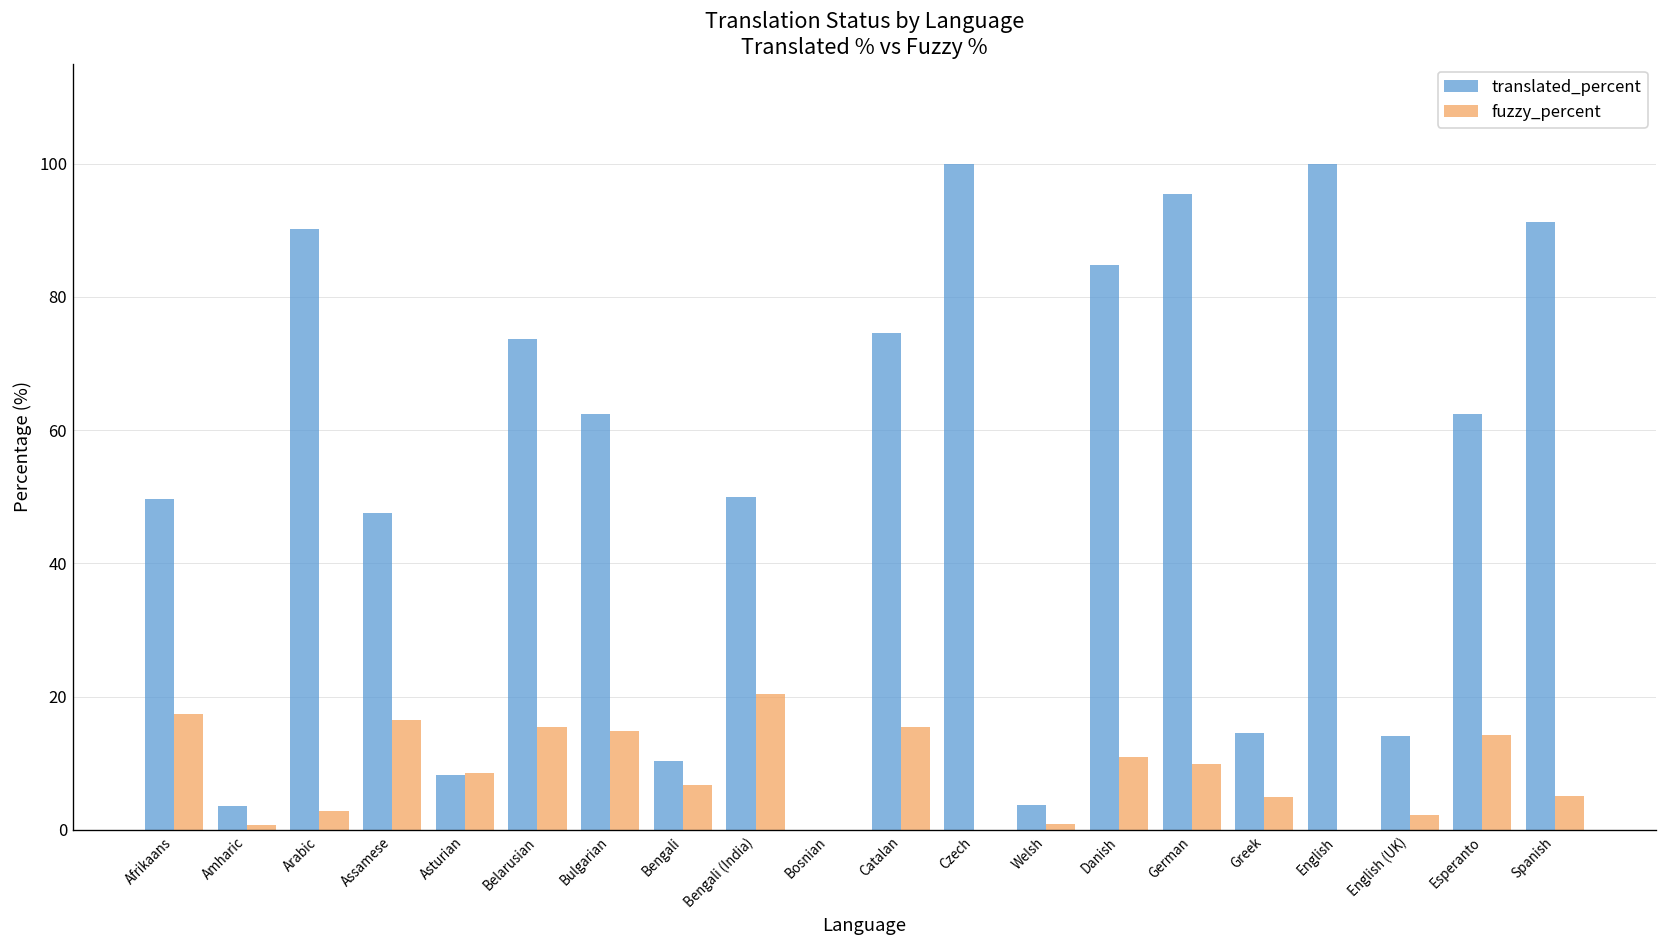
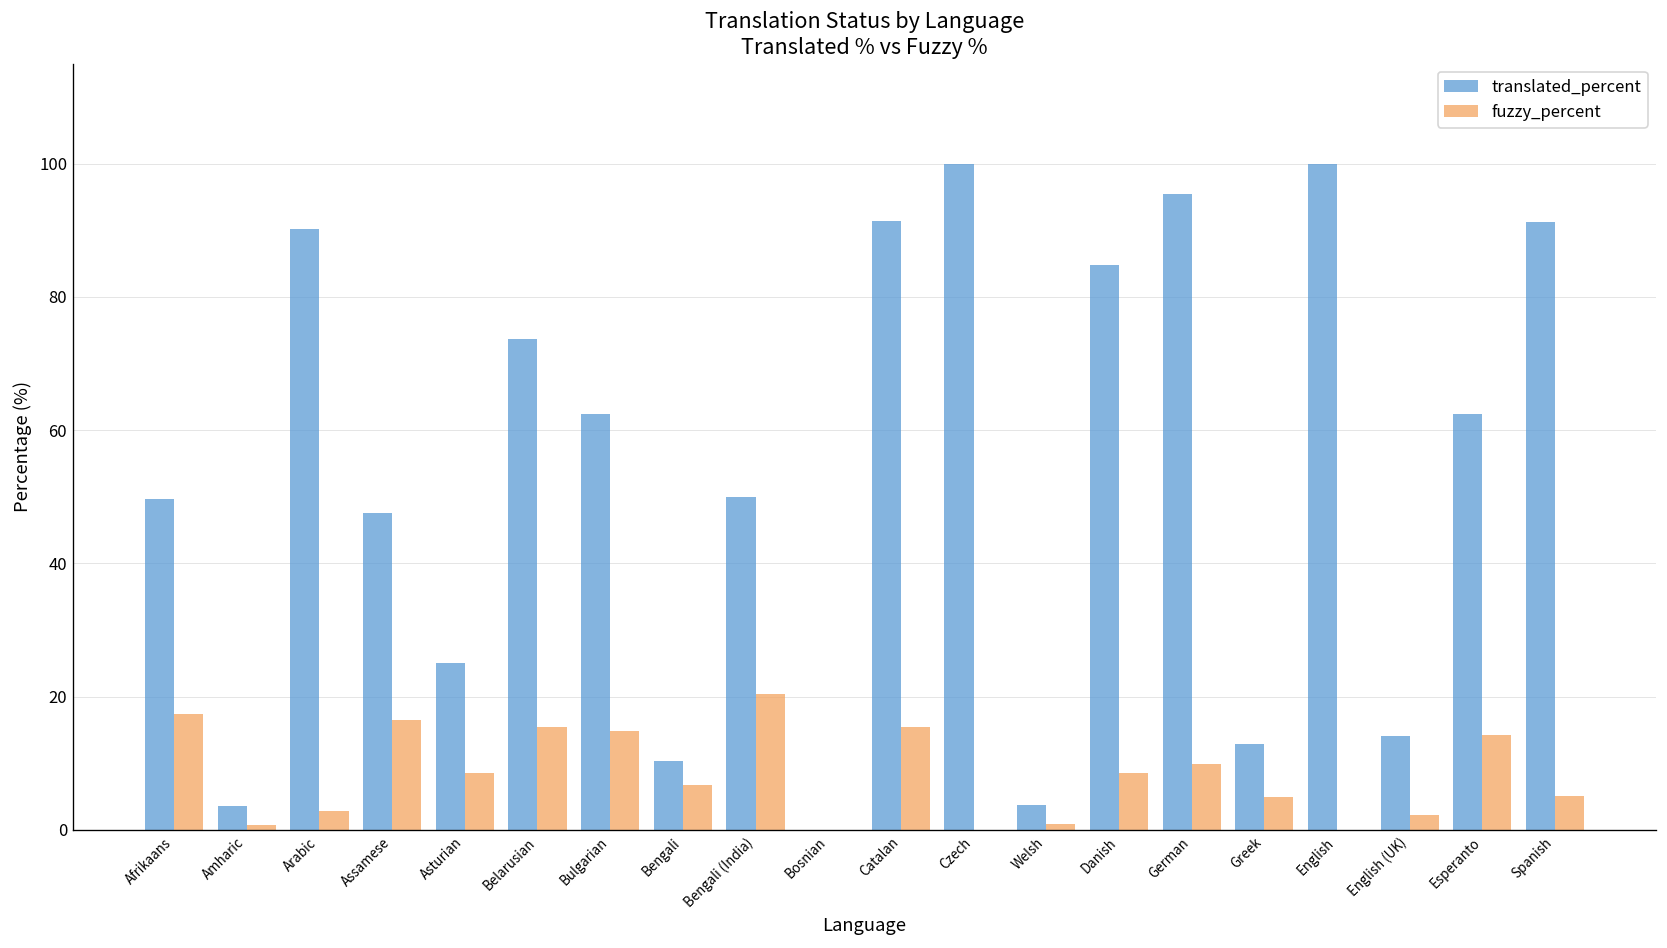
translated_percent, Asturian: 8 -> 25
translated_percent, Catalan: 75 -> 91
fuzzy_percent, Danish: 11 -> 9
translated_percent, Greek: 15 -> 13
